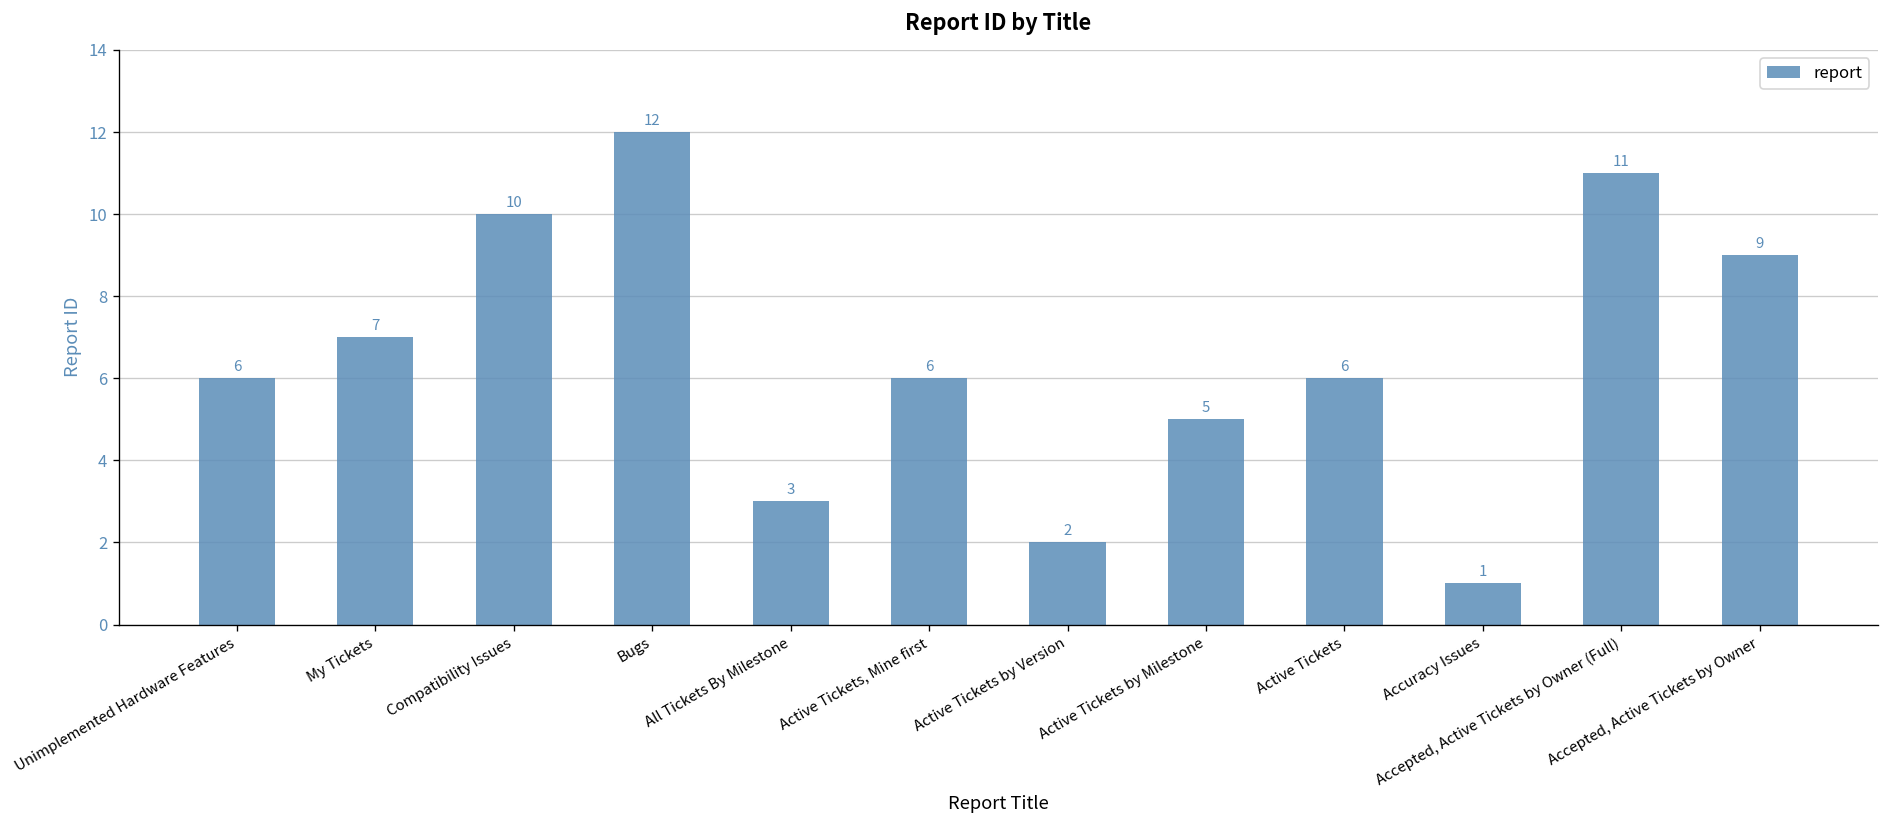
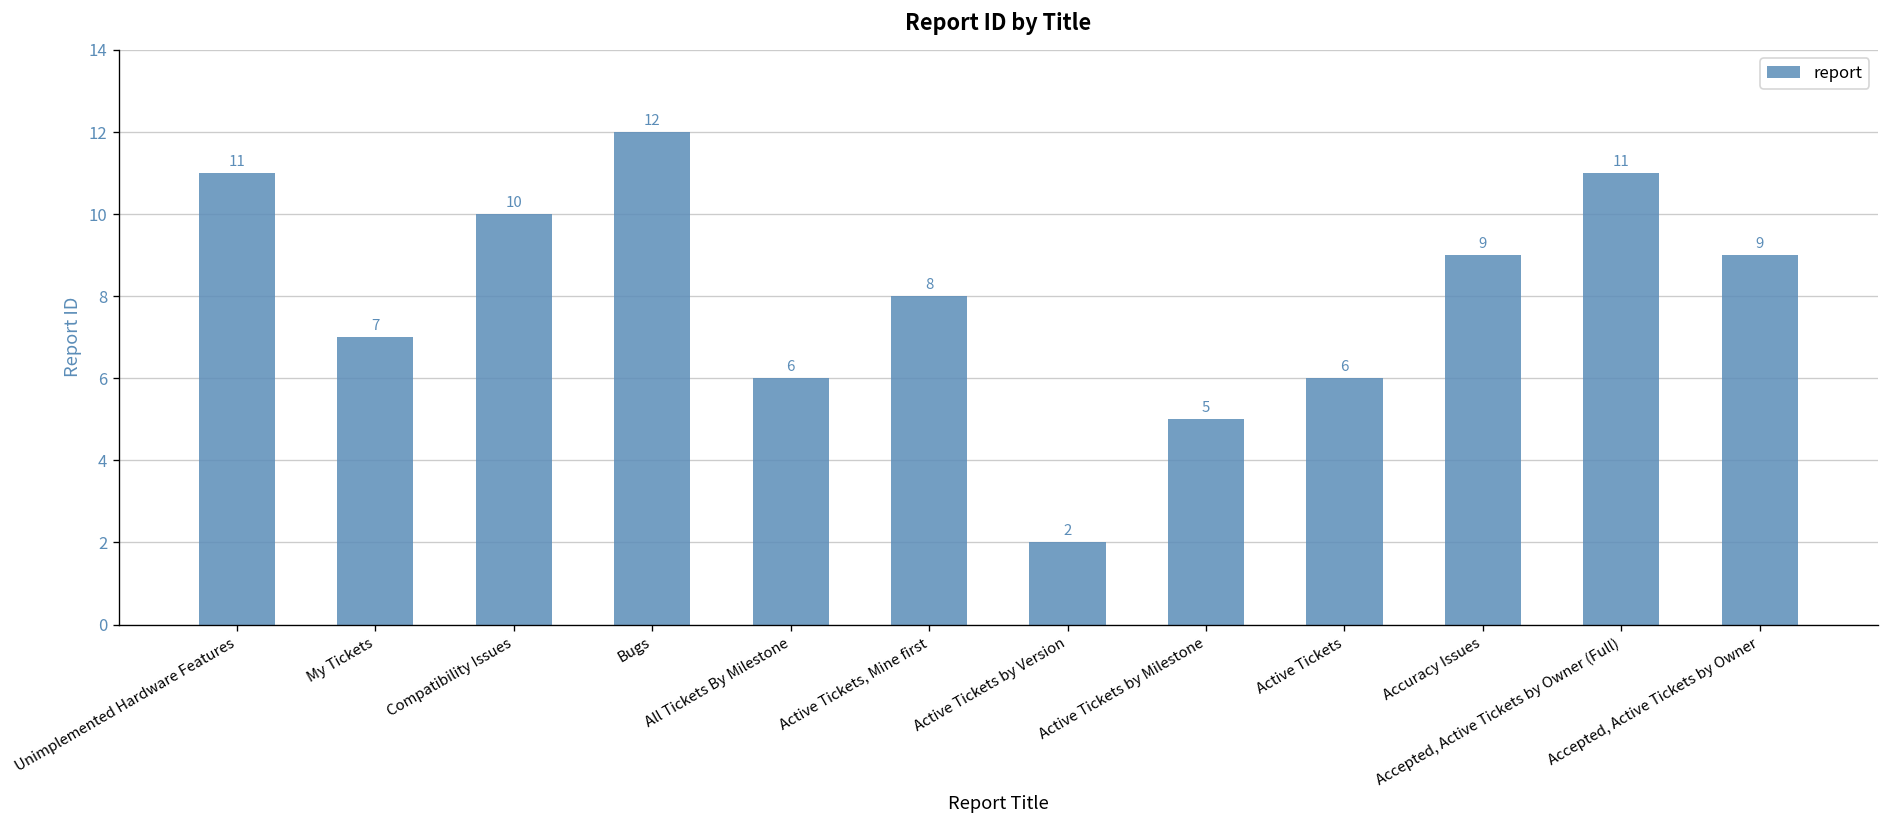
Unimplemented Hardware Features: 6 -> 11
All Tickets By Milestone: 3 -> 6
Active Tickets, Mine first: 6 -> 8
Accuracy Issues: 1 -> 9
